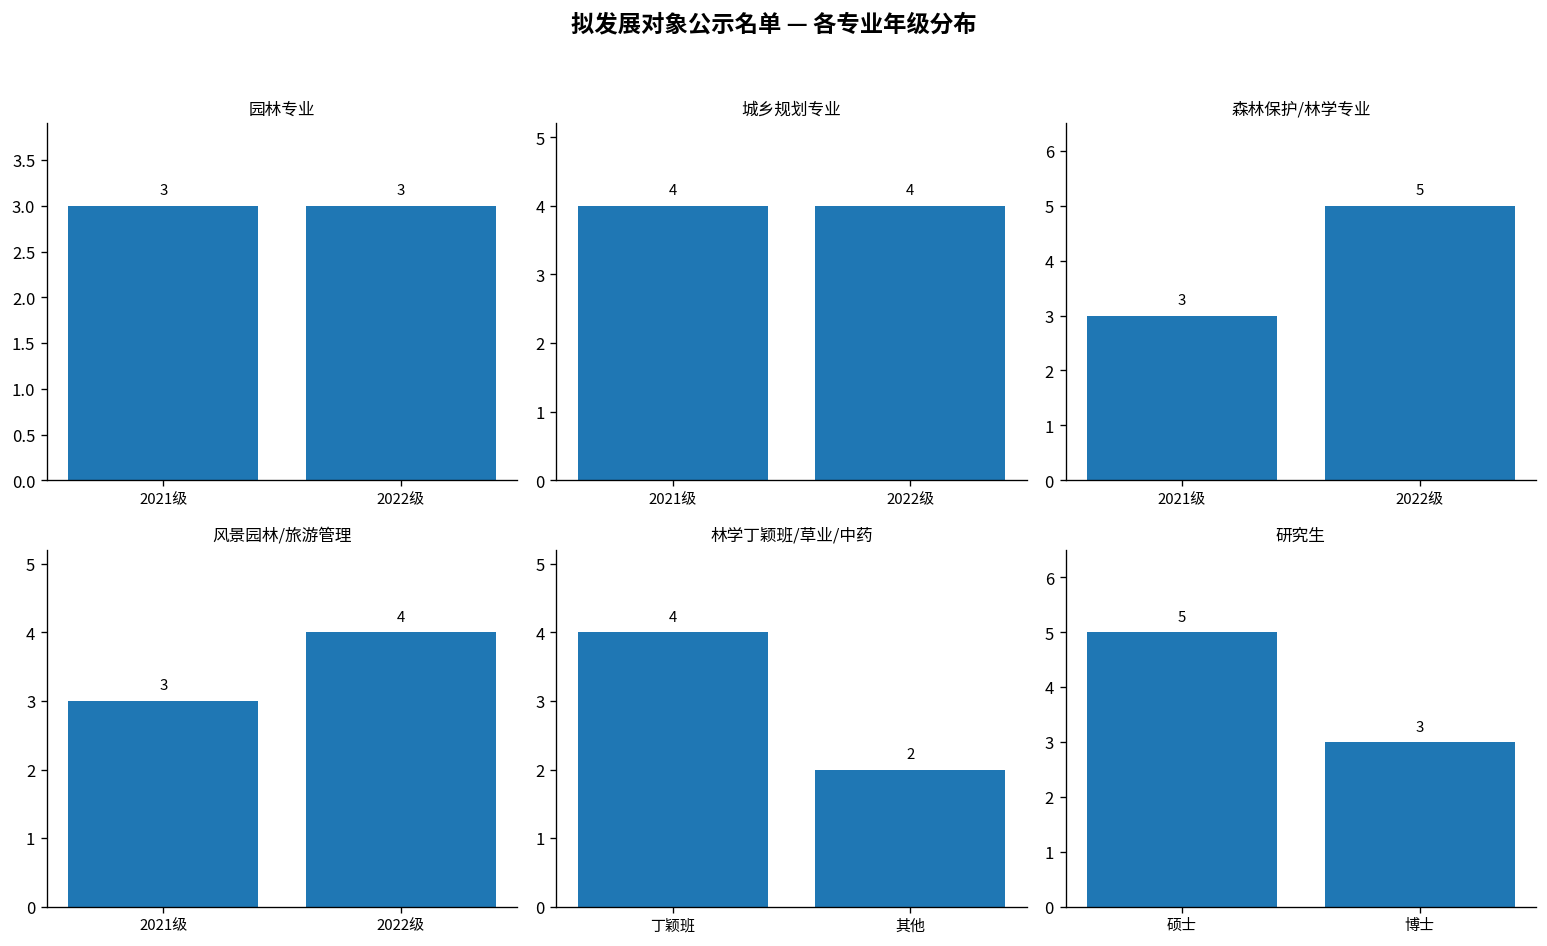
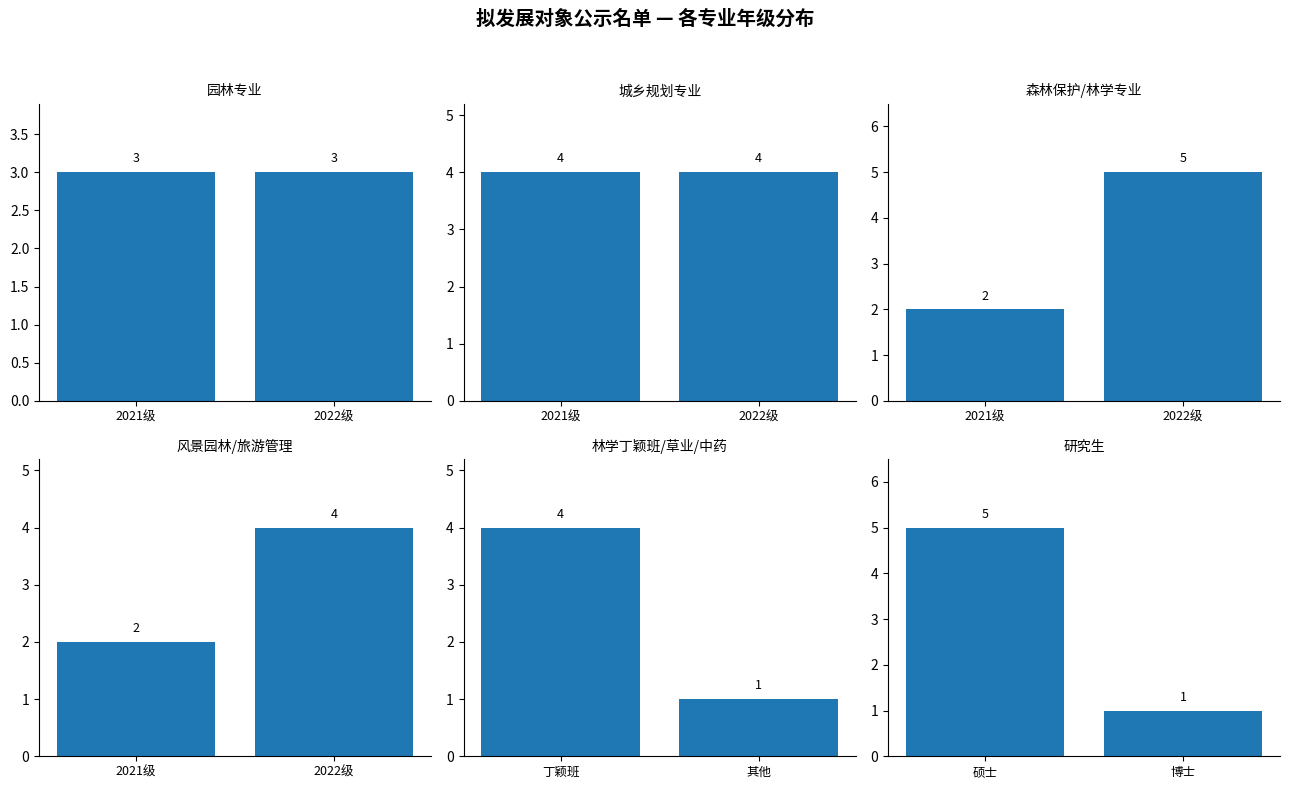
森林保护/林学专业, 2021级: 3 -> 2
风景园林/旅游管理, 2021级: 3 -> 2
林学丁颖班/草业/中药, 其他: 2 -> 1
研究生, 博士: 3 -> 1
